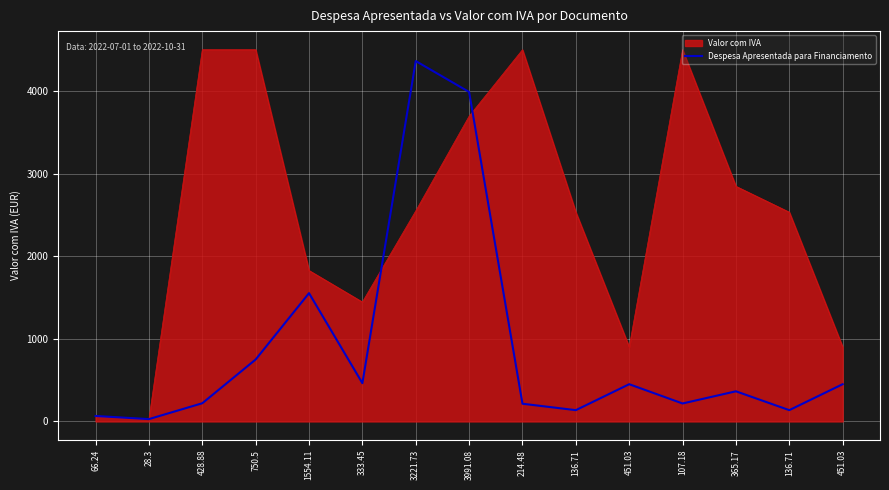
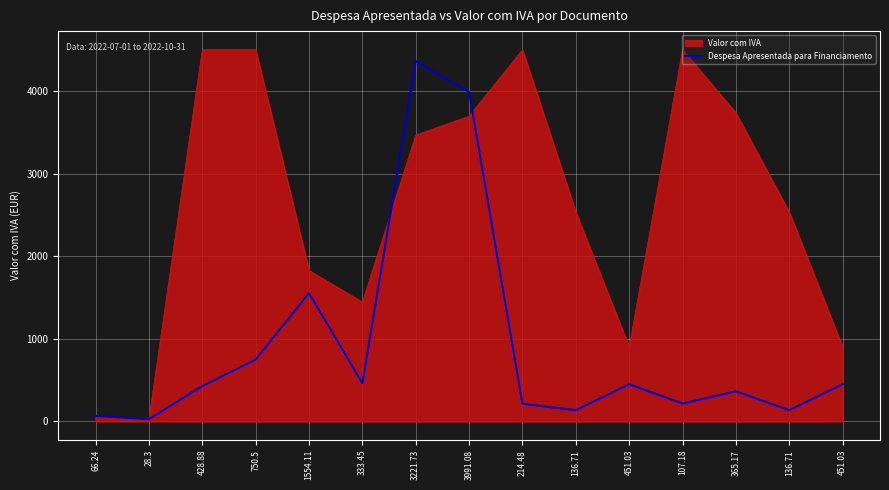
Despesa Apresentada para Financiamento, 428.88: 200 -> 400
Valor com IVA, 3221.73: 2600 -> 3500
Valor com IVA, 365.17: 2800 -> 3700
